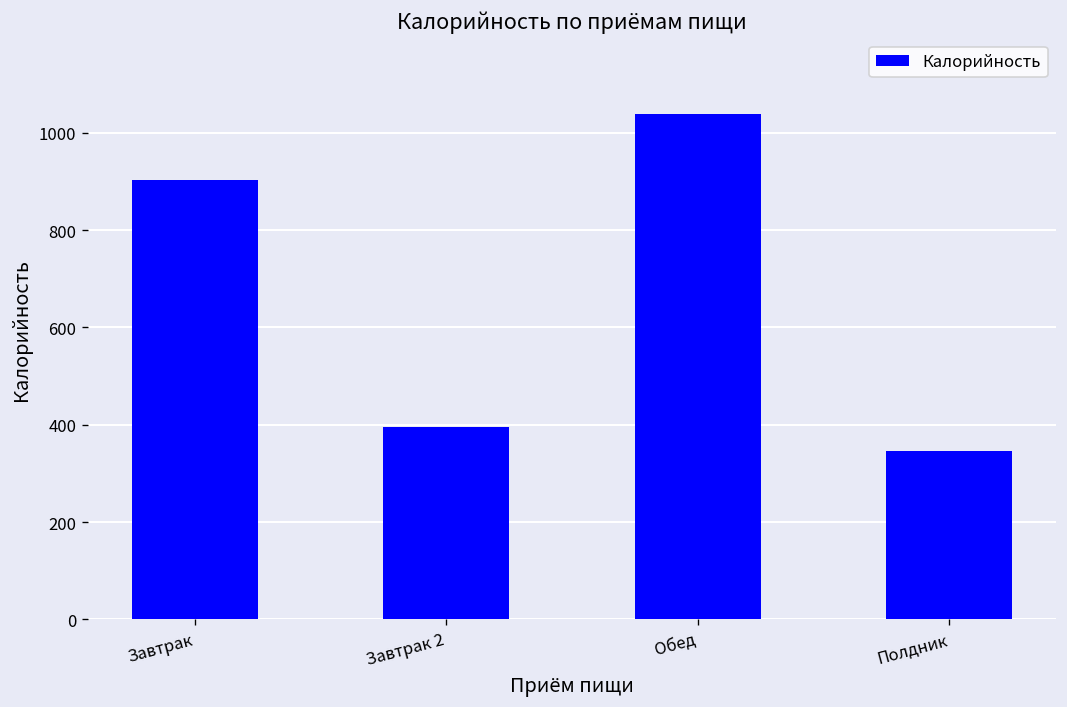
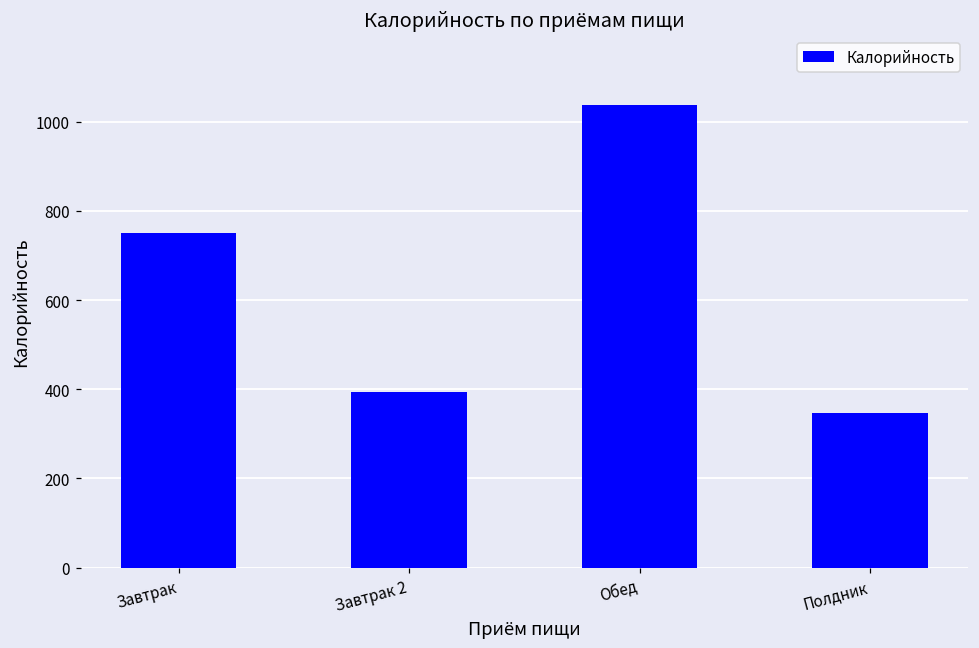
Завтрак: 900 -> 750
